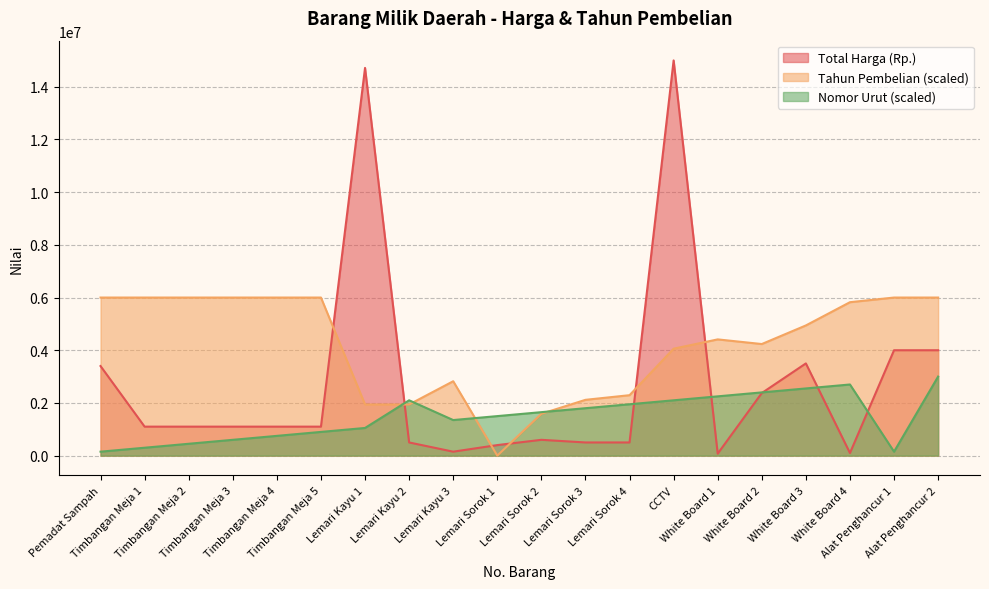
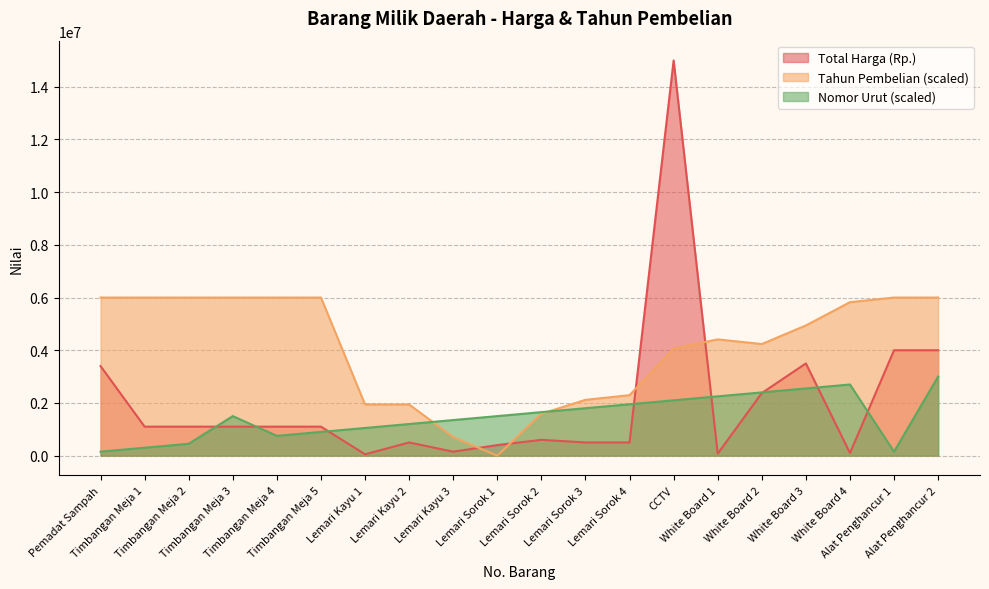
Nomor Urut (scaled), Timbangan Meja 3: 600000 -> 1500000
Total Harga (Rp.), Lemari Kayu 1: 14700000 -> 100000
Nomor Urut (scaled), Lemari Kayu 2: 2100000 -> 1200000
Tahun Pembelian (scaled), Lemari Kayu 3: 2800000 -> 700000
